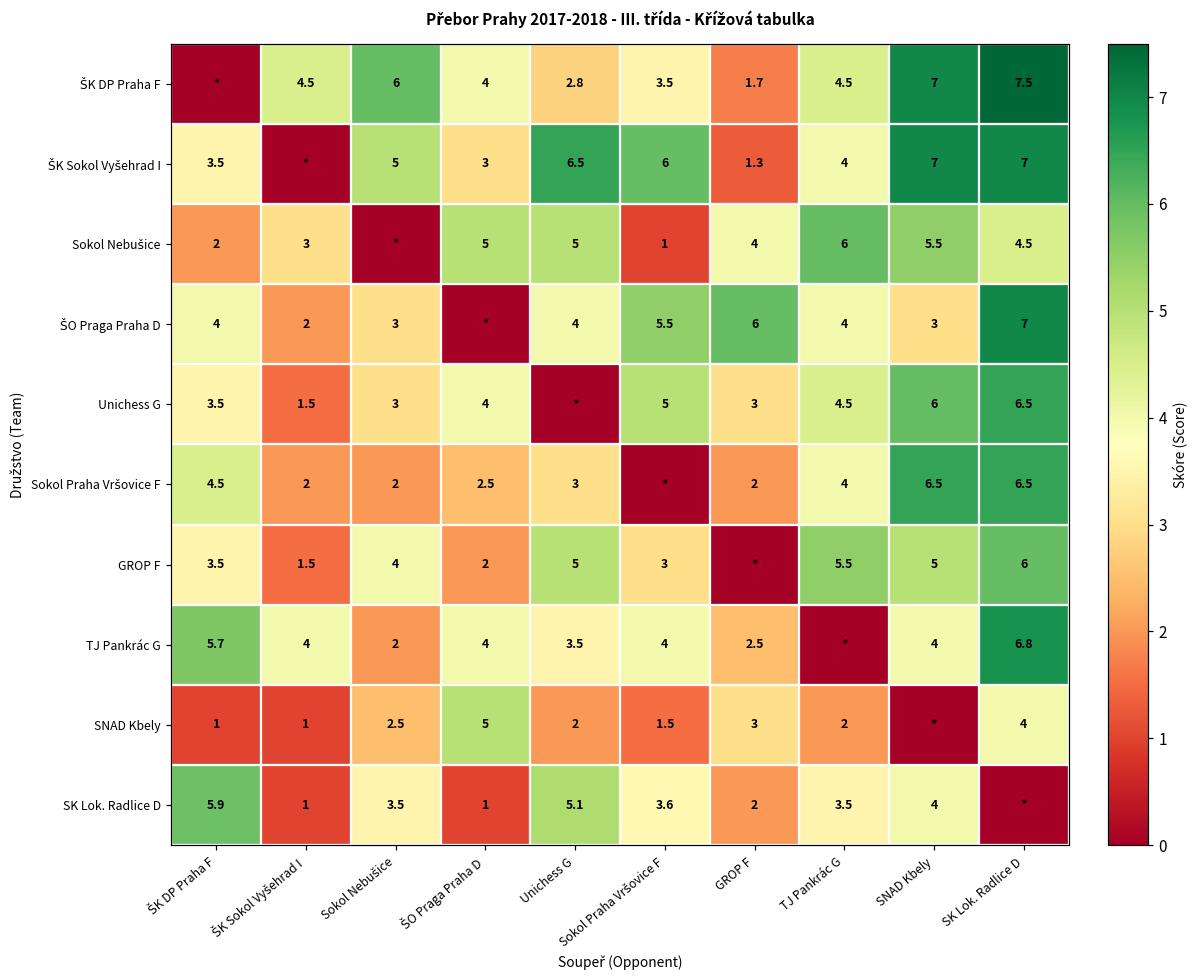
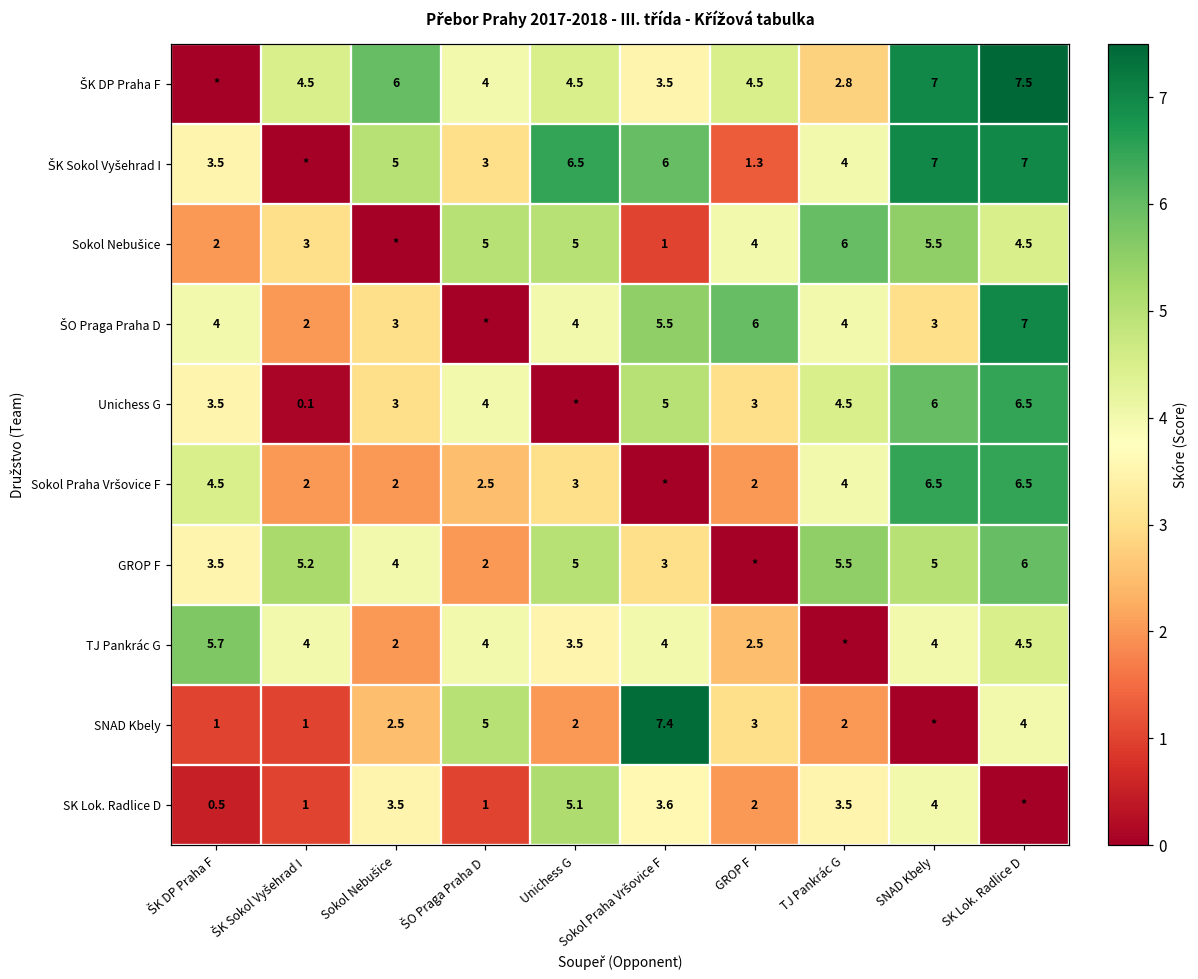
ŠK DP Praha F, Unichess G: 2.8 -> 4.5
ŠK DP Praha F, GROP F: 1.7 -> 4.5
ŠK DP Praha F, TJ Pankrác G: 4.5 -> 2.8
Unichess G, ŠK Sokol Vyšehrad I: 1.5 -> 0.1
GROP F, ŠK Sokol Vyšehrad I: 1.5 -> 5.2
TJ Pankrác G, SK Lok. Radlice D: 6.8 -> 4.5
SNAD Kbely, Sokol Praha Vršovice F: 1.5 -> 7.4
SK Lok. Radlice D, ŠK DP Praha F: 5.9 -> 0.5
